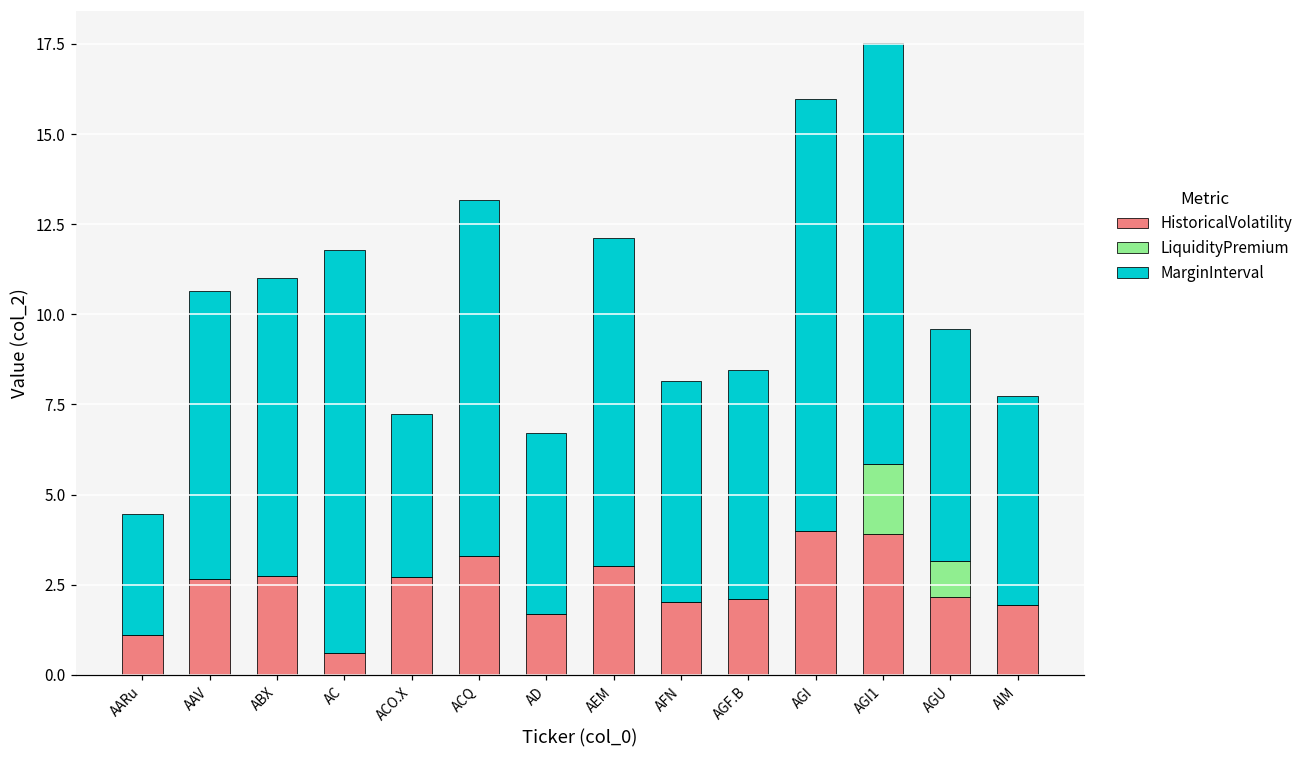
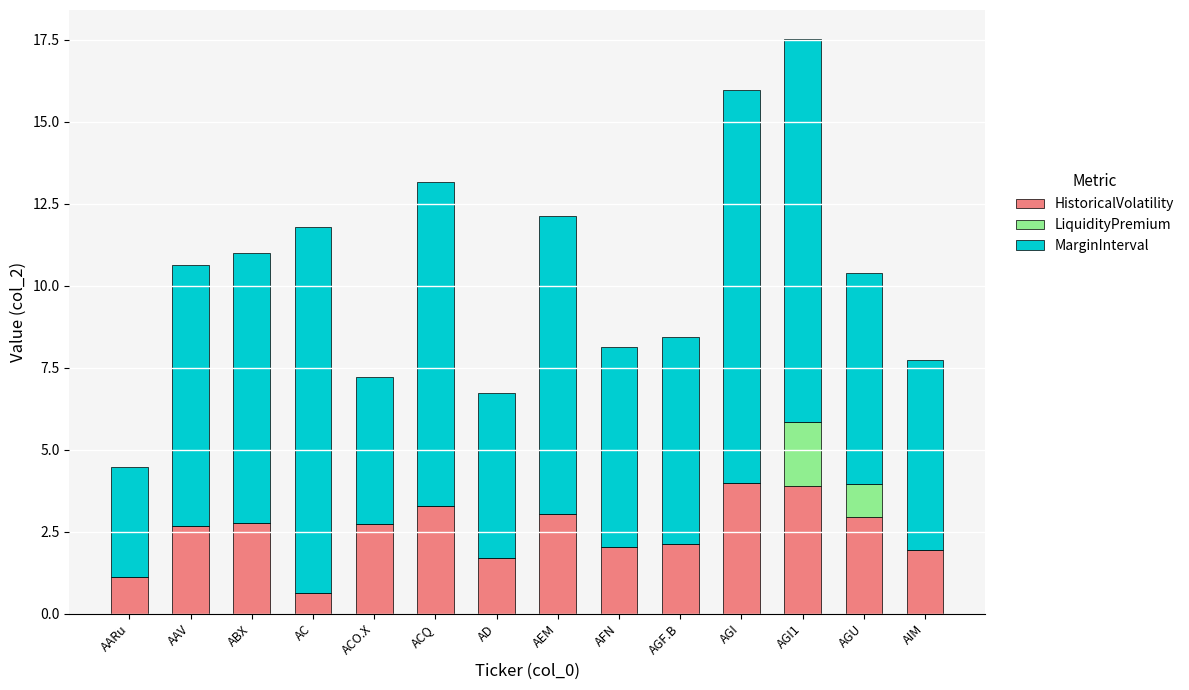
HistoricalVolatility, AGU: 2.1 -> 3.0
